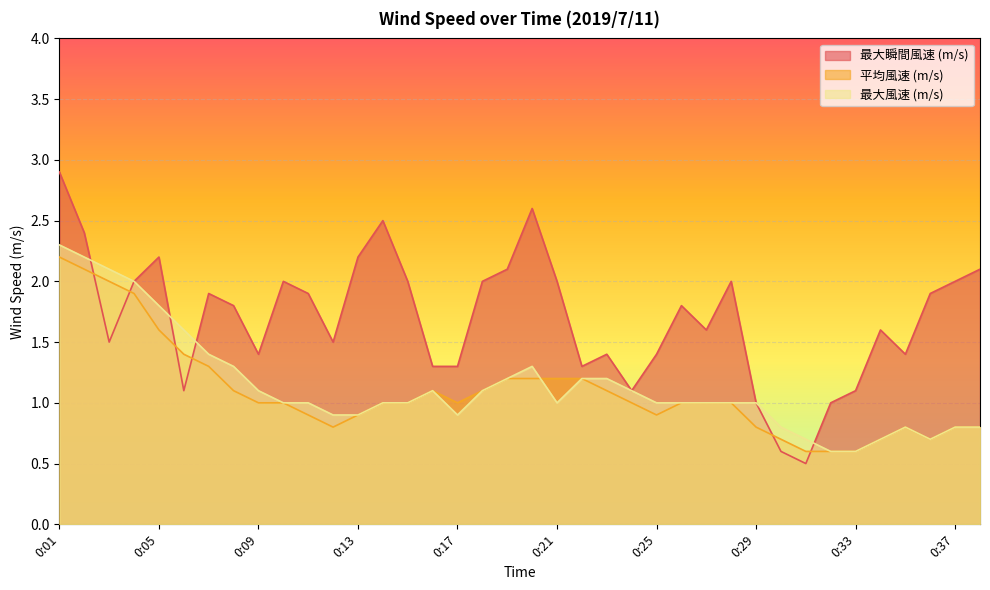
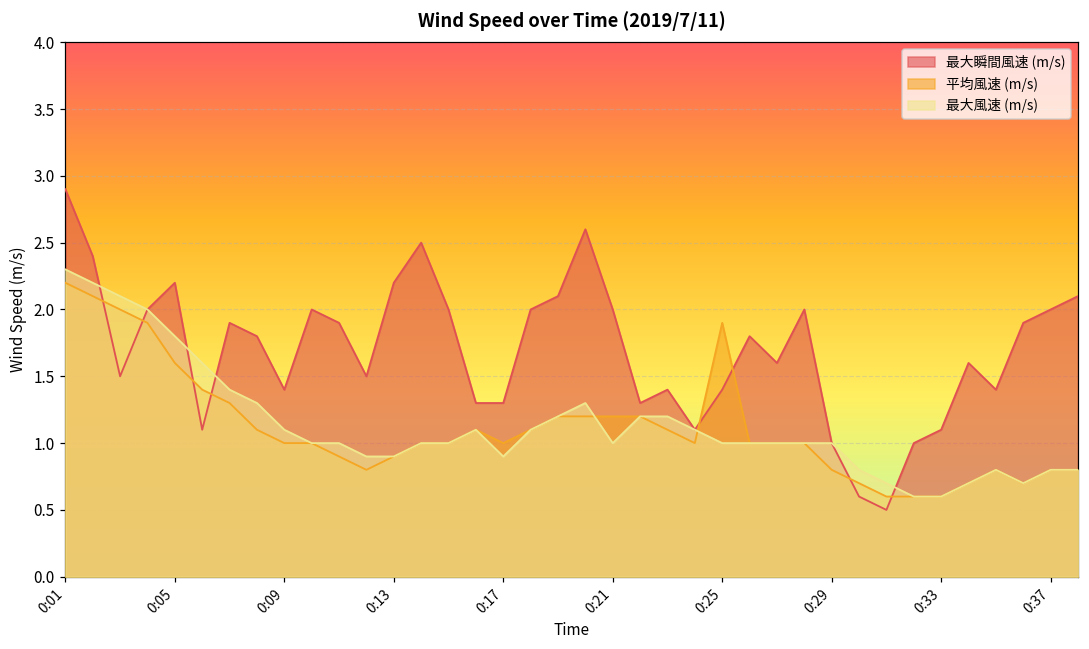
平均風速 (m/s), 0:25: 0.9 -> 1.9
